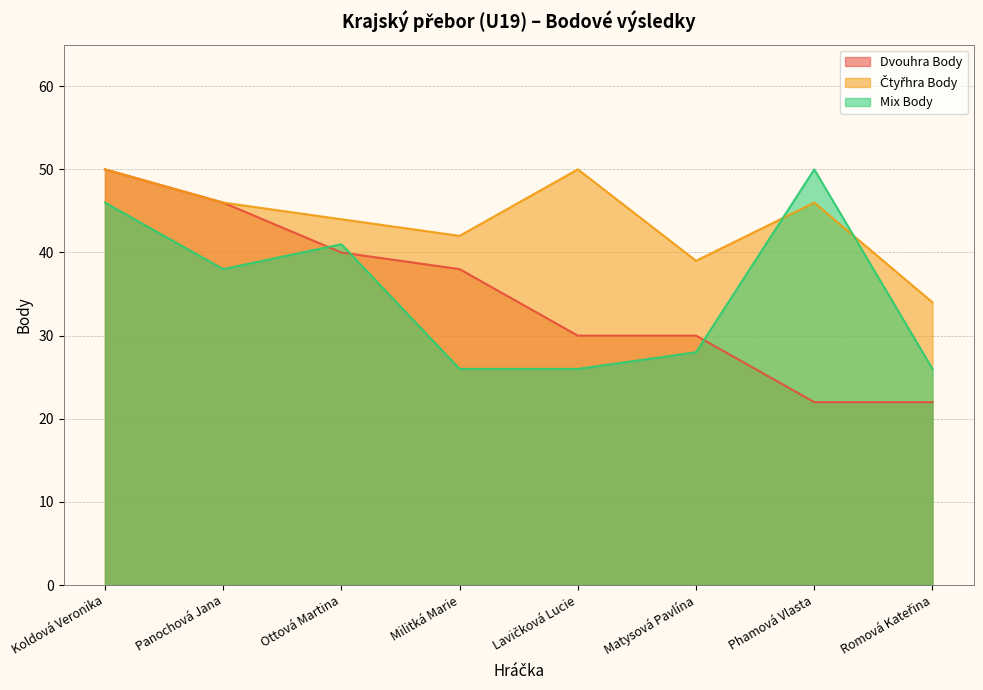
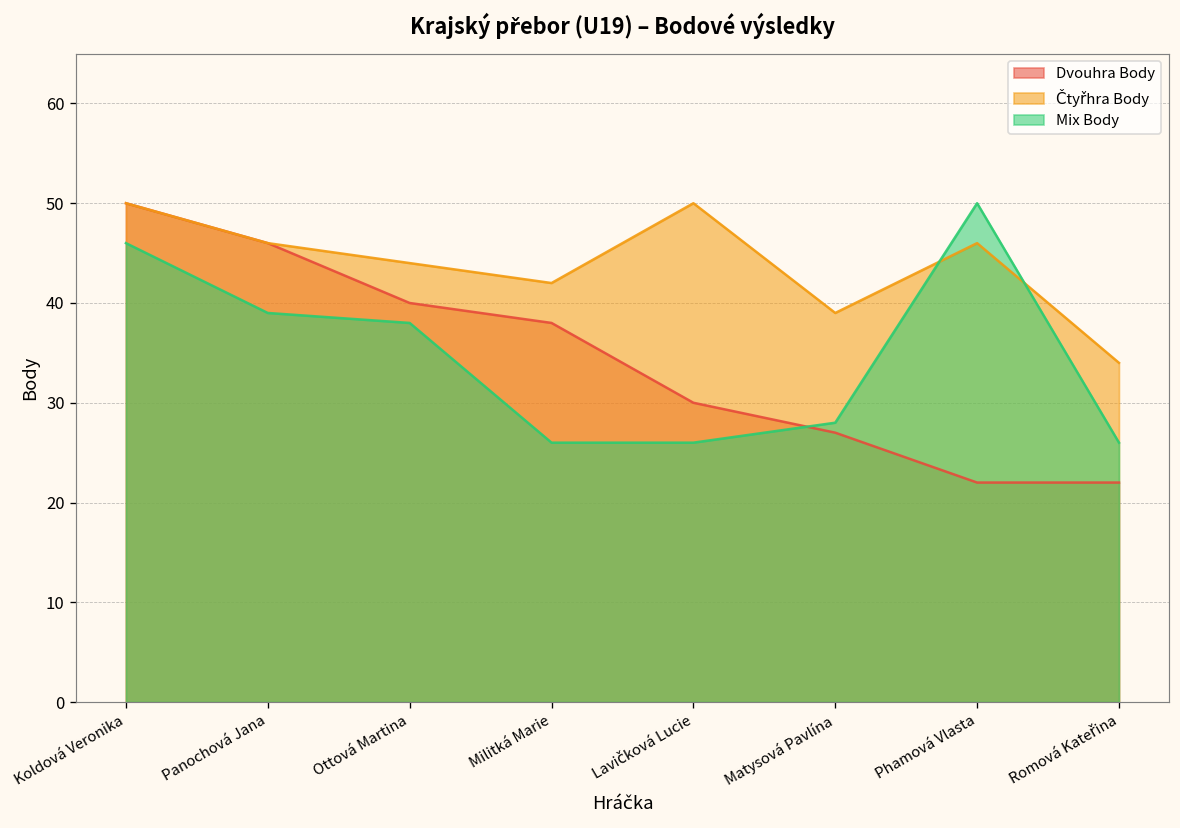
Mix Body, Panochová Jana: 38 -> 39
Mix Body, Ottová Martina: 41 -> 38
Dvouhra Body, Matysová Pavlína: 30 -> 27
